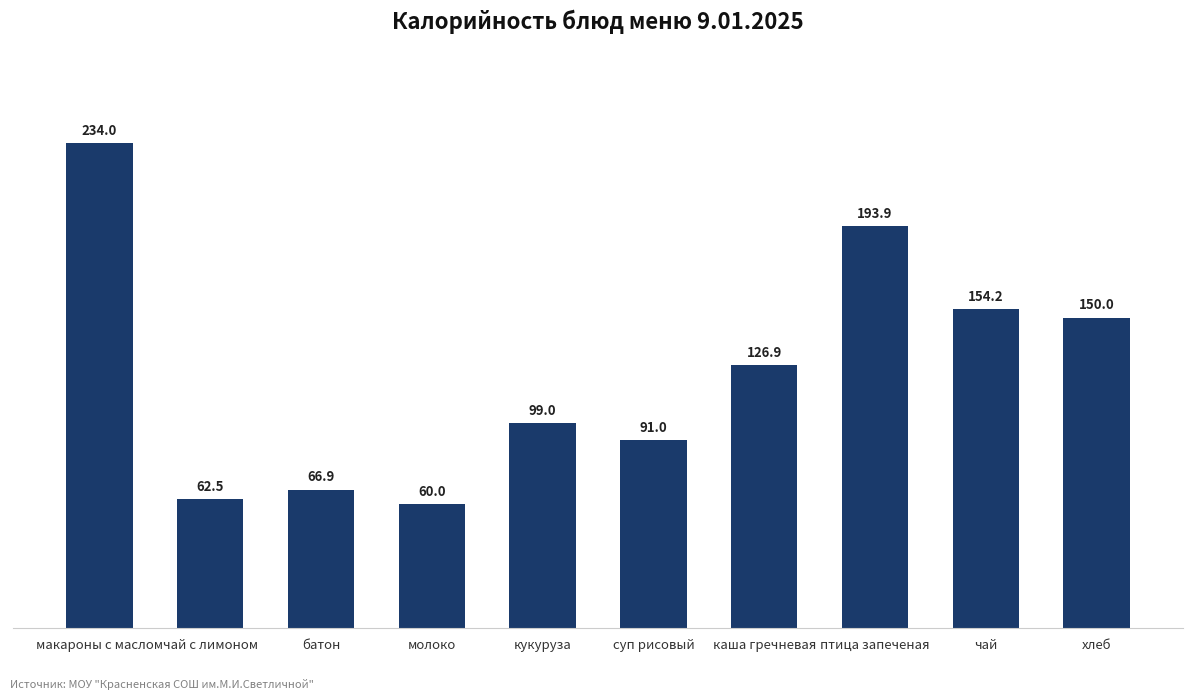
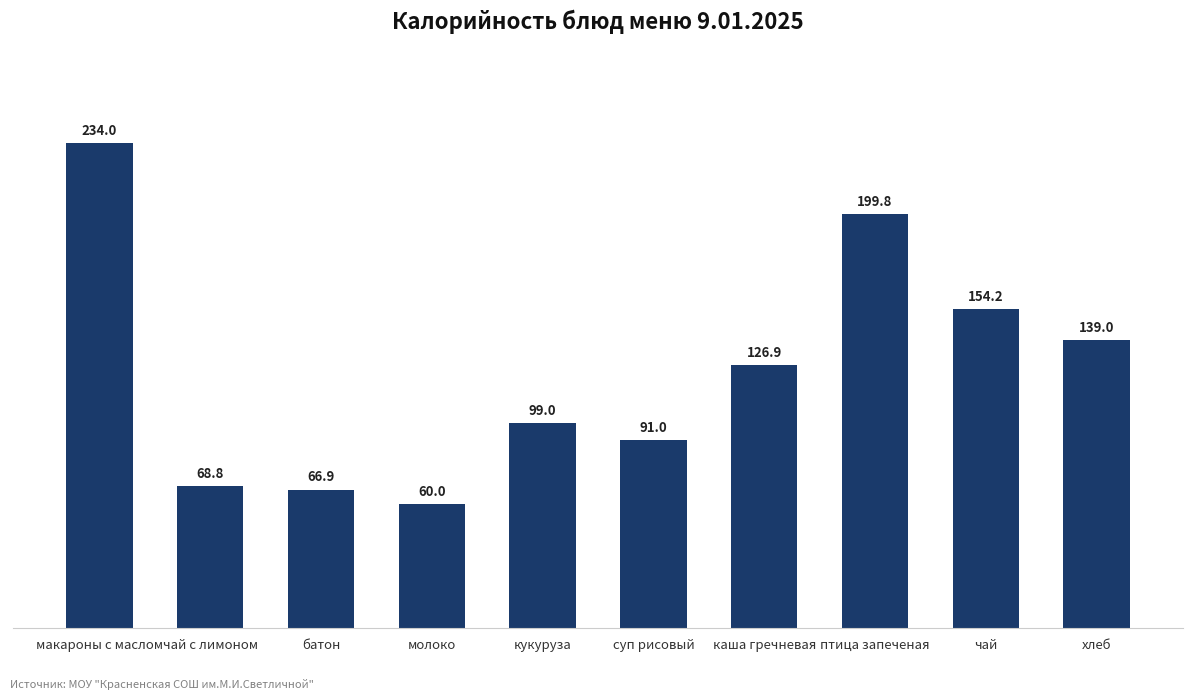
чай с лимоном: 62.5 -> 68.8
птица запеченая: 193.9 -> 199.8
хлеб: 150.0 -> 139.0
